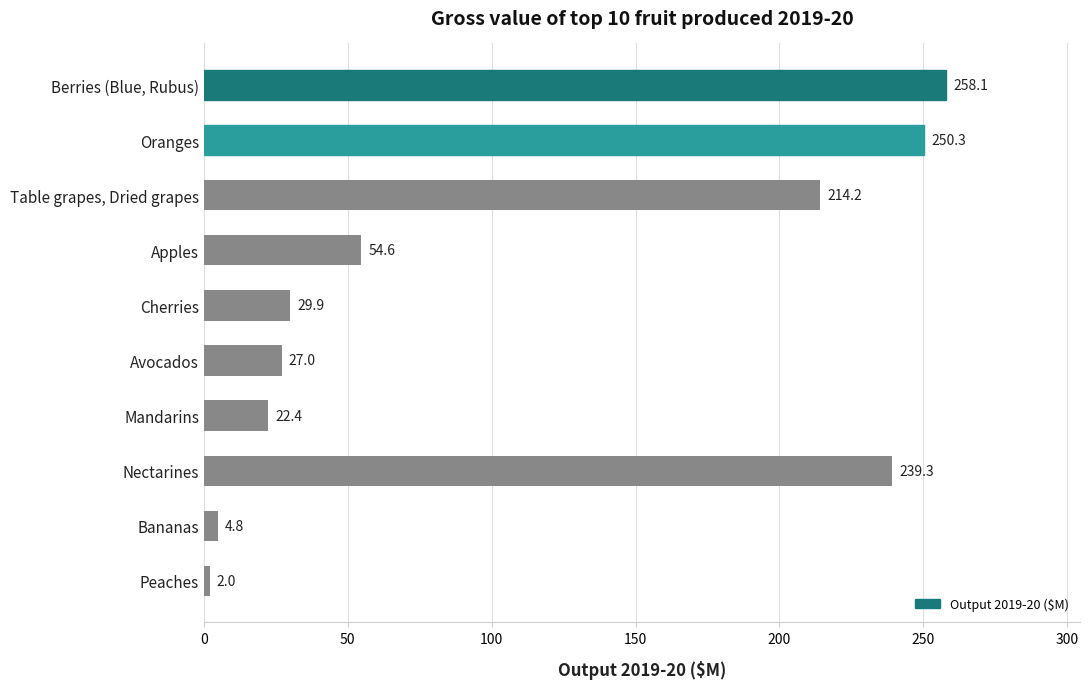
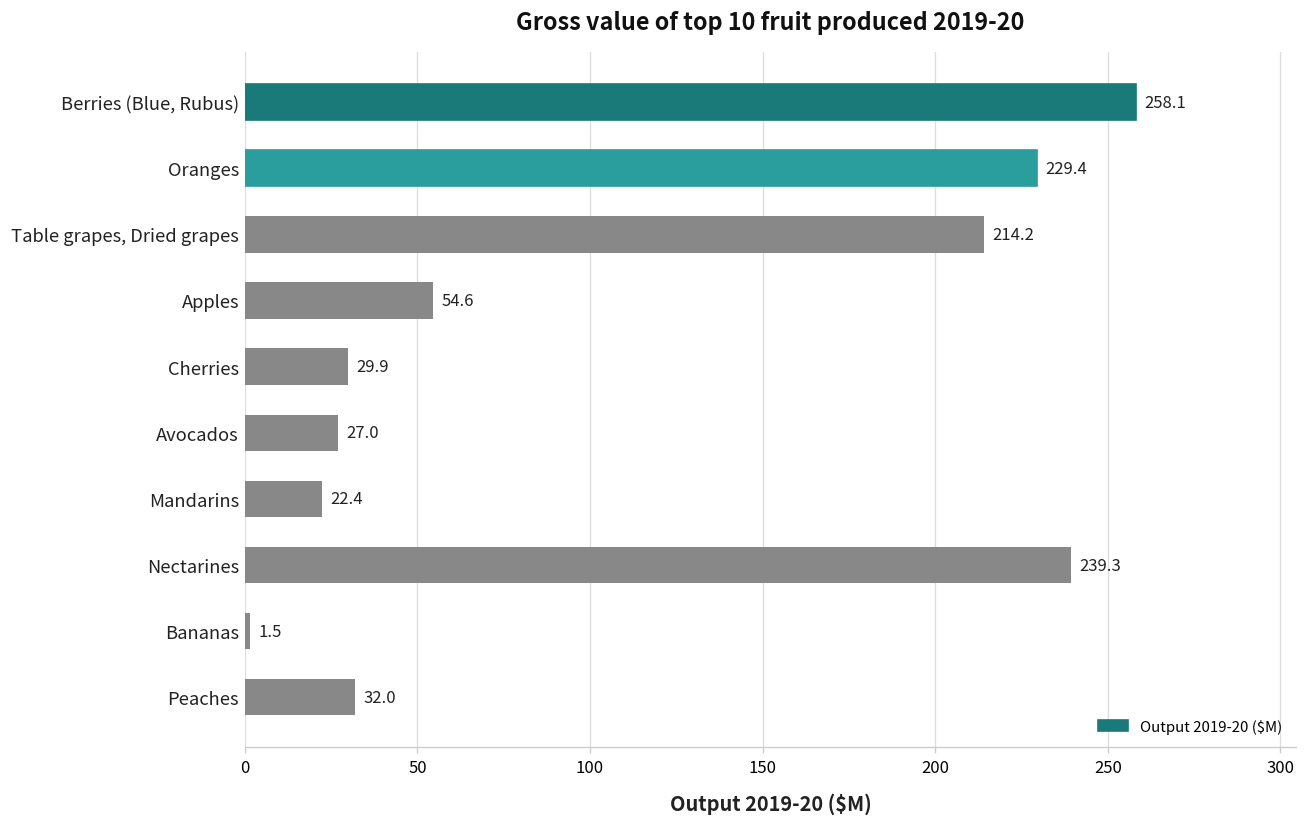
Oranges: 250.3 -> 229.4
Bananas: 4.8 -> 1.5
Peaches: 2.0 -> 32.0
